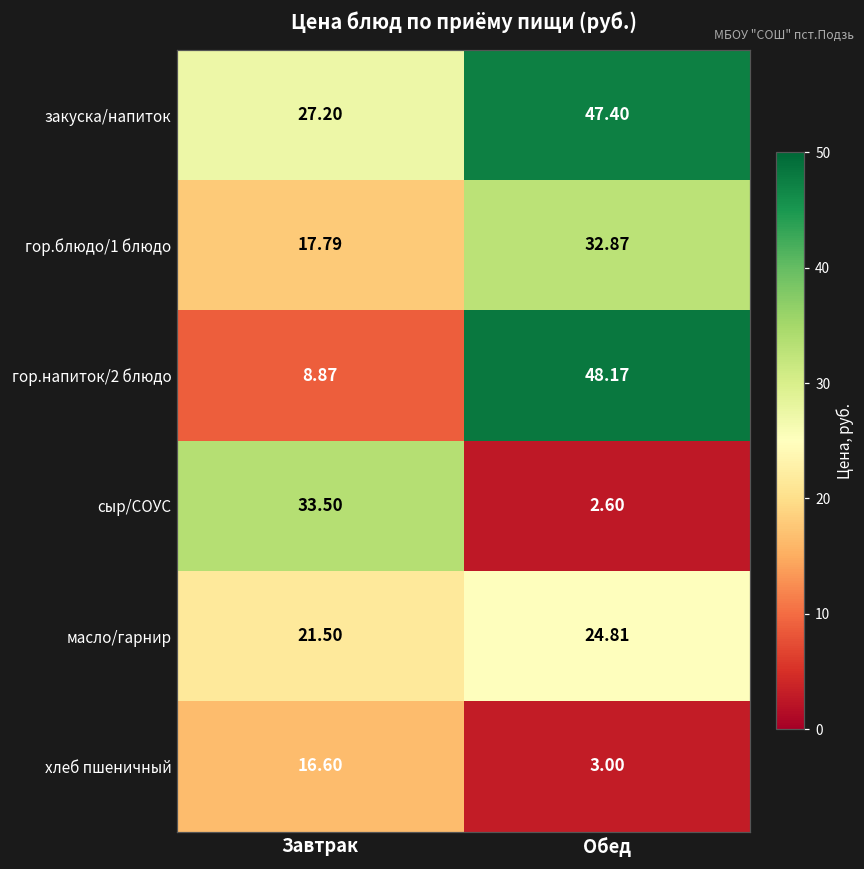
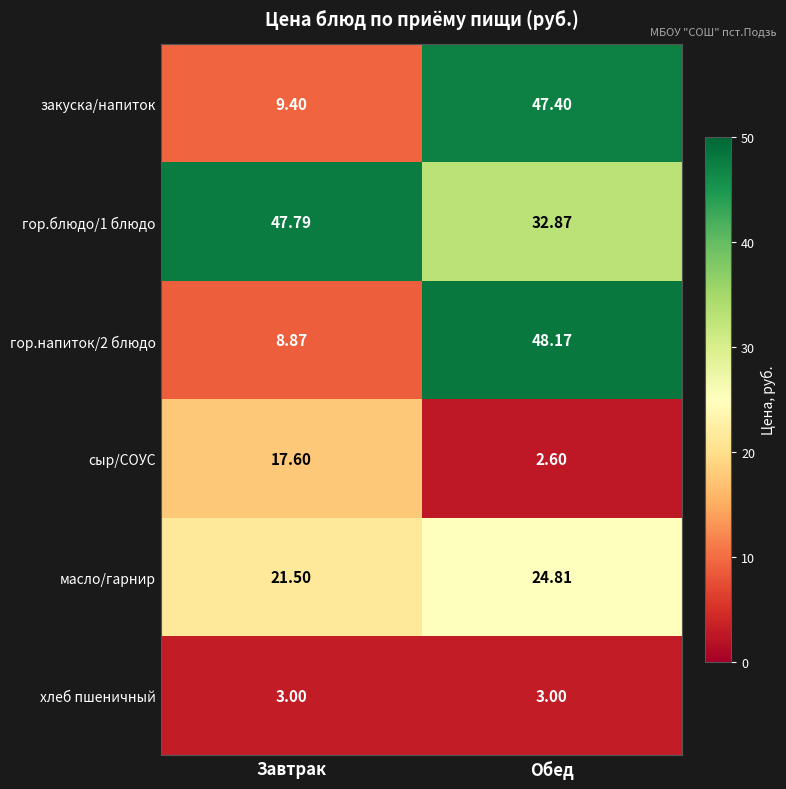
закуска/напиток, Завтрак: 27.20 -> 9.40
гор.блюдо/1 блюдо, Завтрак: 17.79 -> 47.79
сыр/СОУС, Завтрак: 33.50 -> 17.60
хлеб пшеничный, Завтрак: 16.60 -> 3.00
